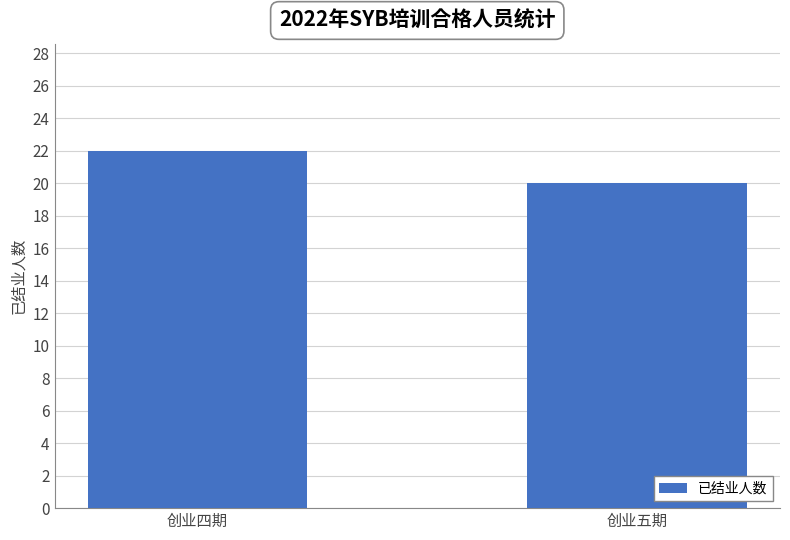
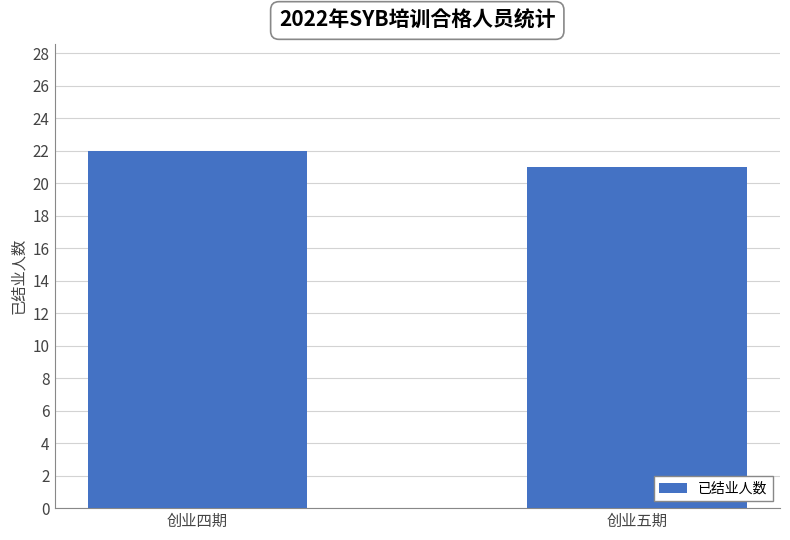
创业五期: 20 -> 21
